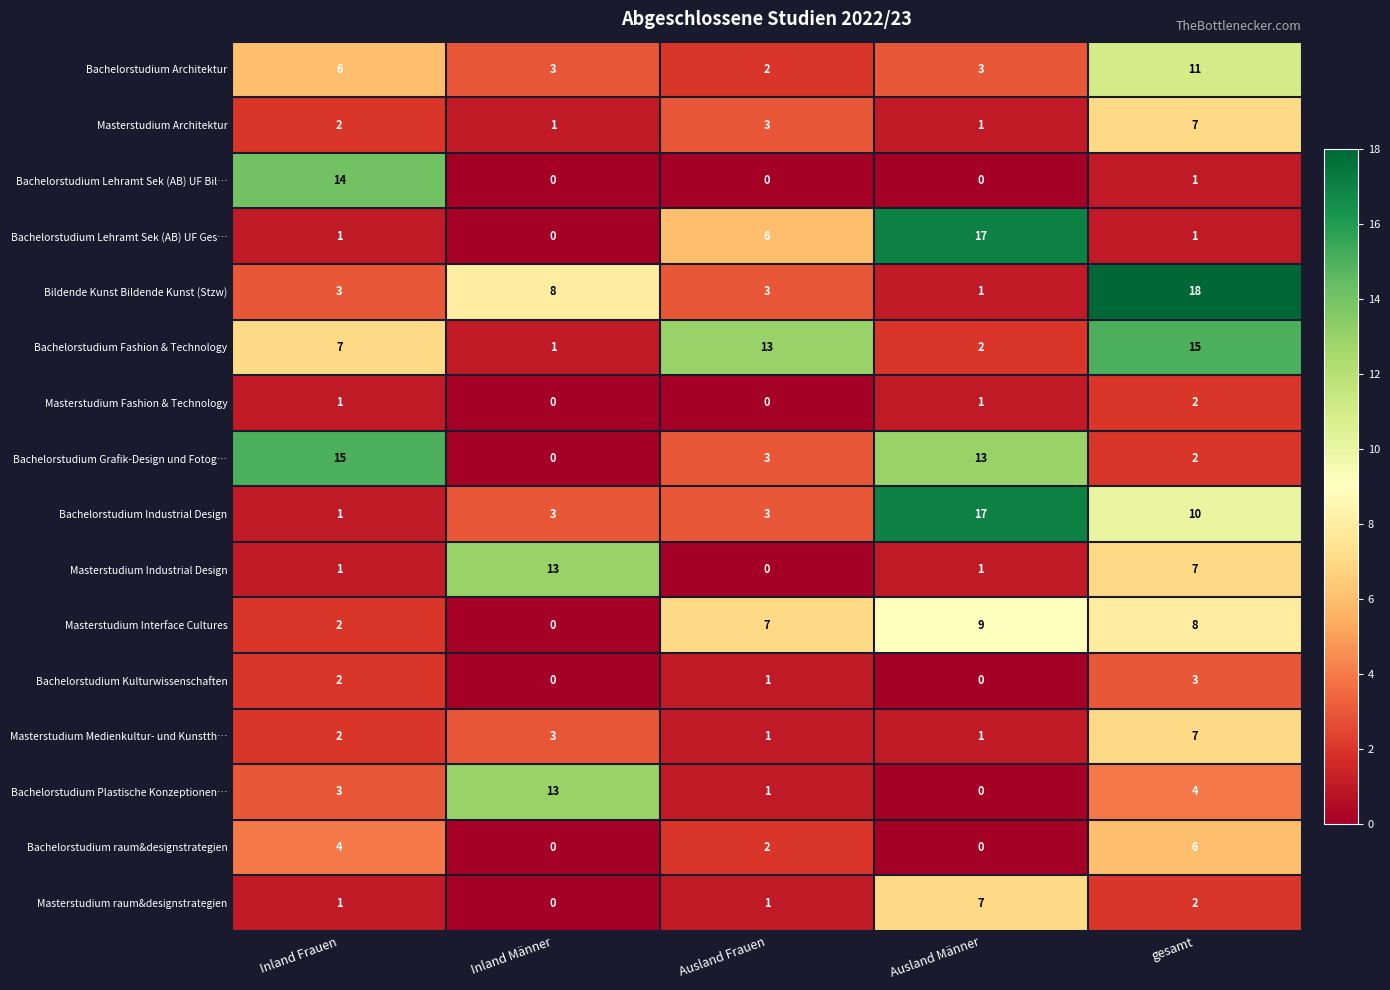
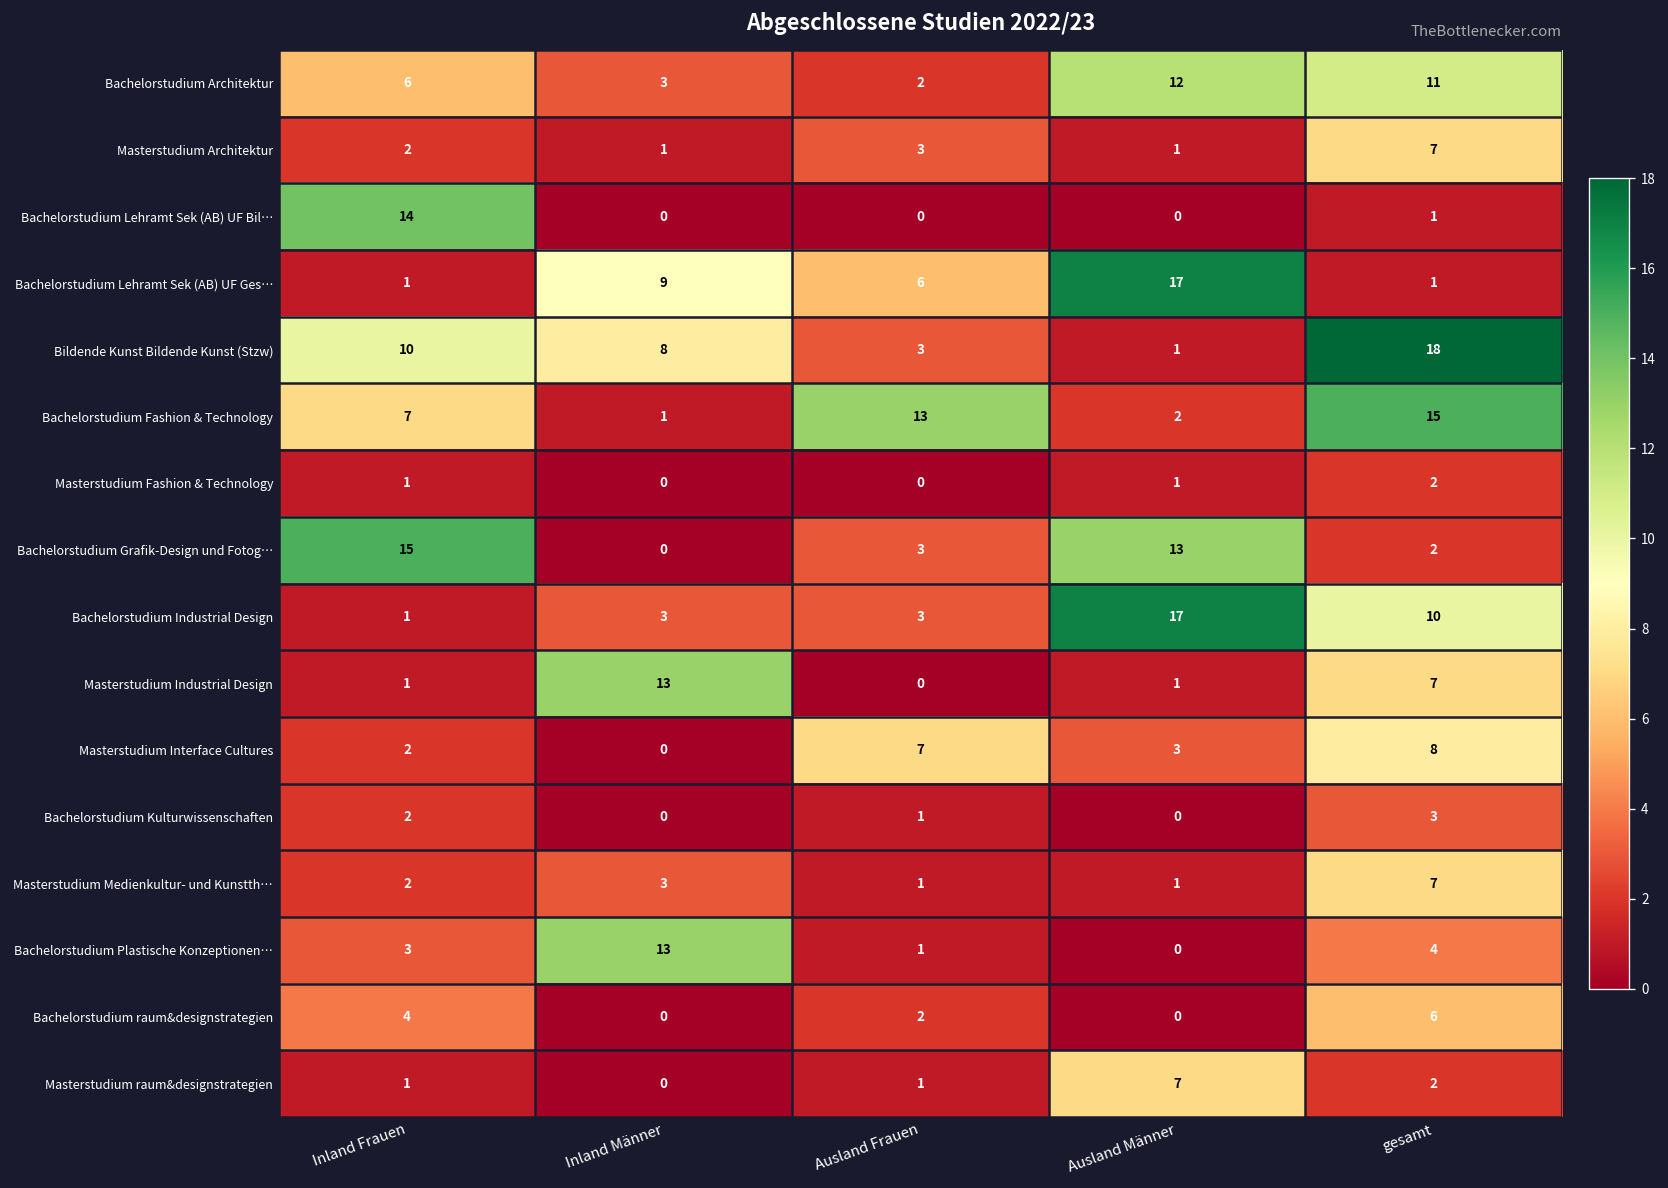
Bachelorstudium Architektur, Ausland Männer: 3 -> 12
Bachelorstudium Lehramt Sek (AB) UF Ges…, Inland Männer: 0 -> 9
Bildende Kunst Bildende Kunst (Stzw), Inland Frauen: 3 -> 10
Masterstudium Interface Cultures, Ausland Männer: 9 -> 3
